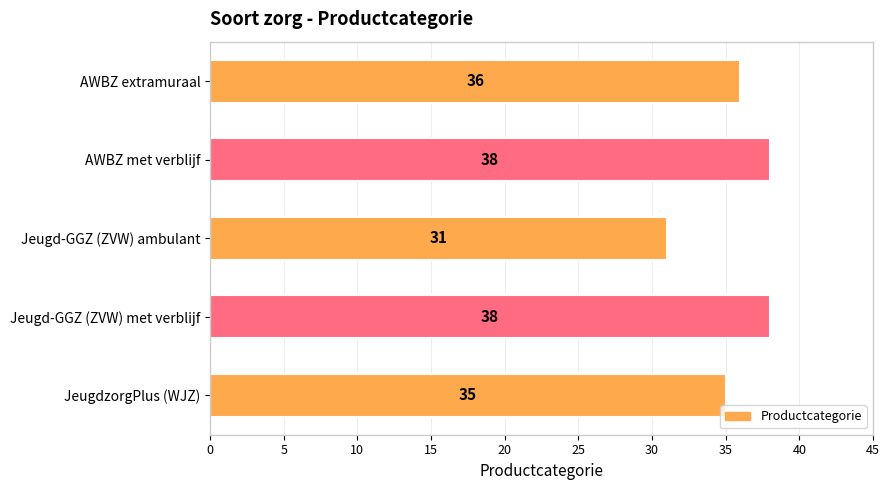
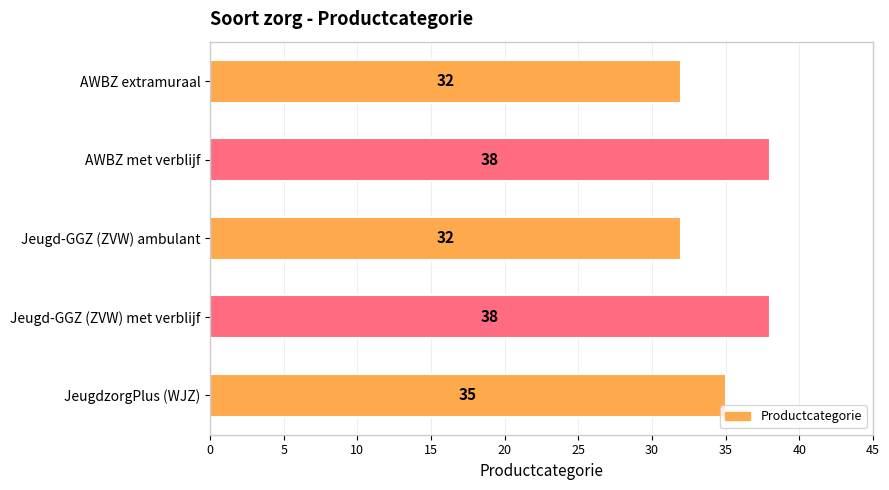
AWBZ extramuraal: 36 -> 32
Jeugd-GGZ (ZVW) ambulant: 31 -> 32
